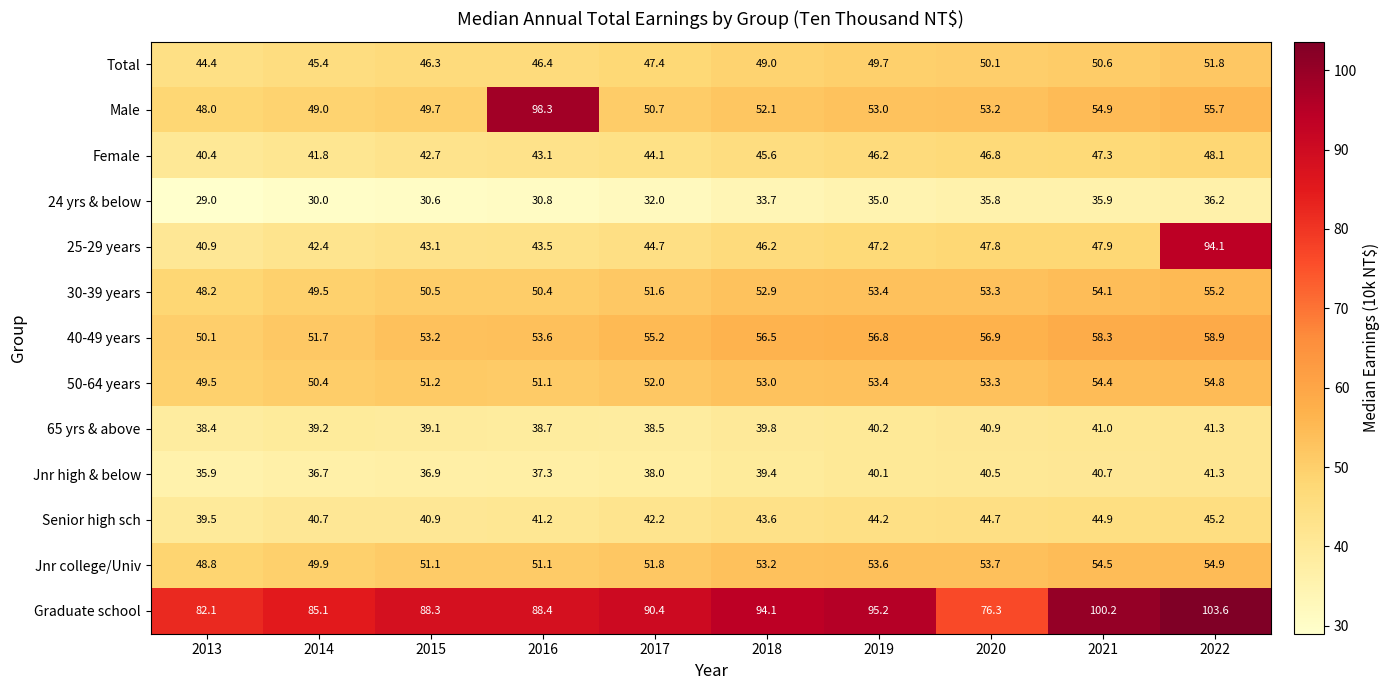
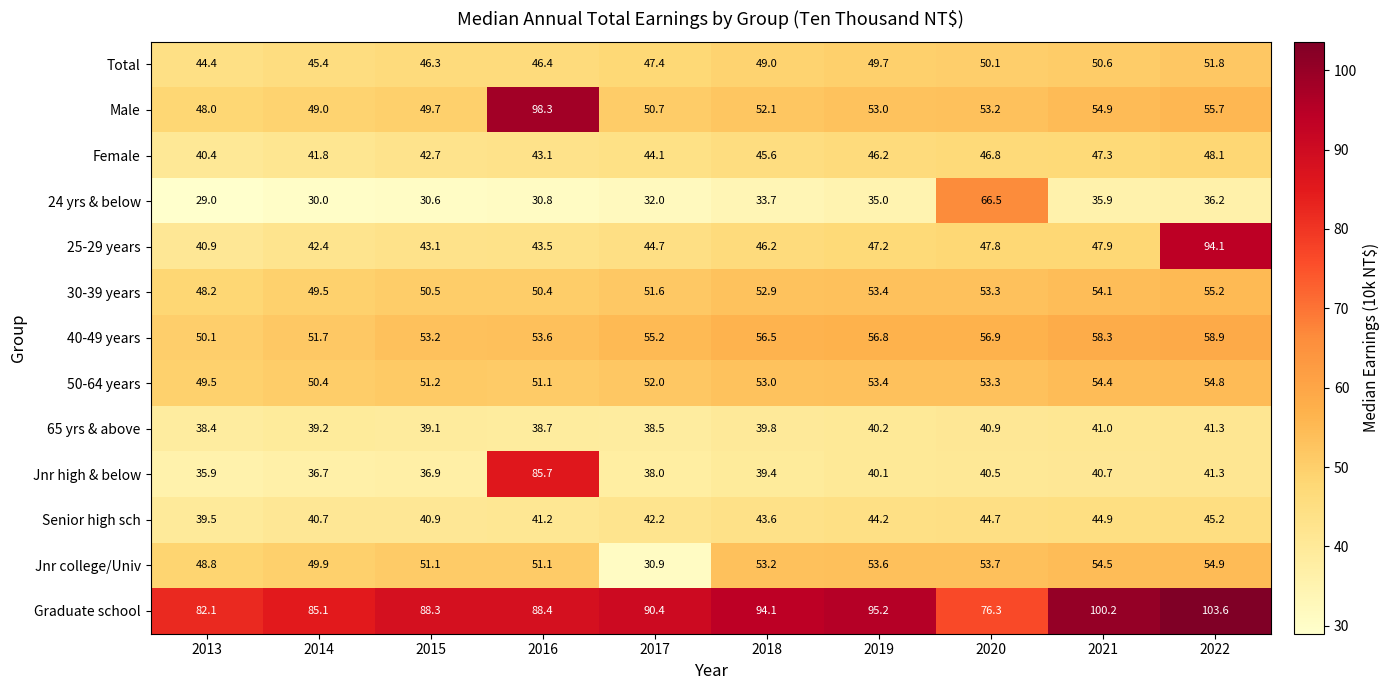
24 yrs & below, 2020: 35.8 -> 66.5
Jnr high & below, 2016: 37.3 -> 85.7
Jnr college/Univ, 2017: 51.8 -> 30.9
